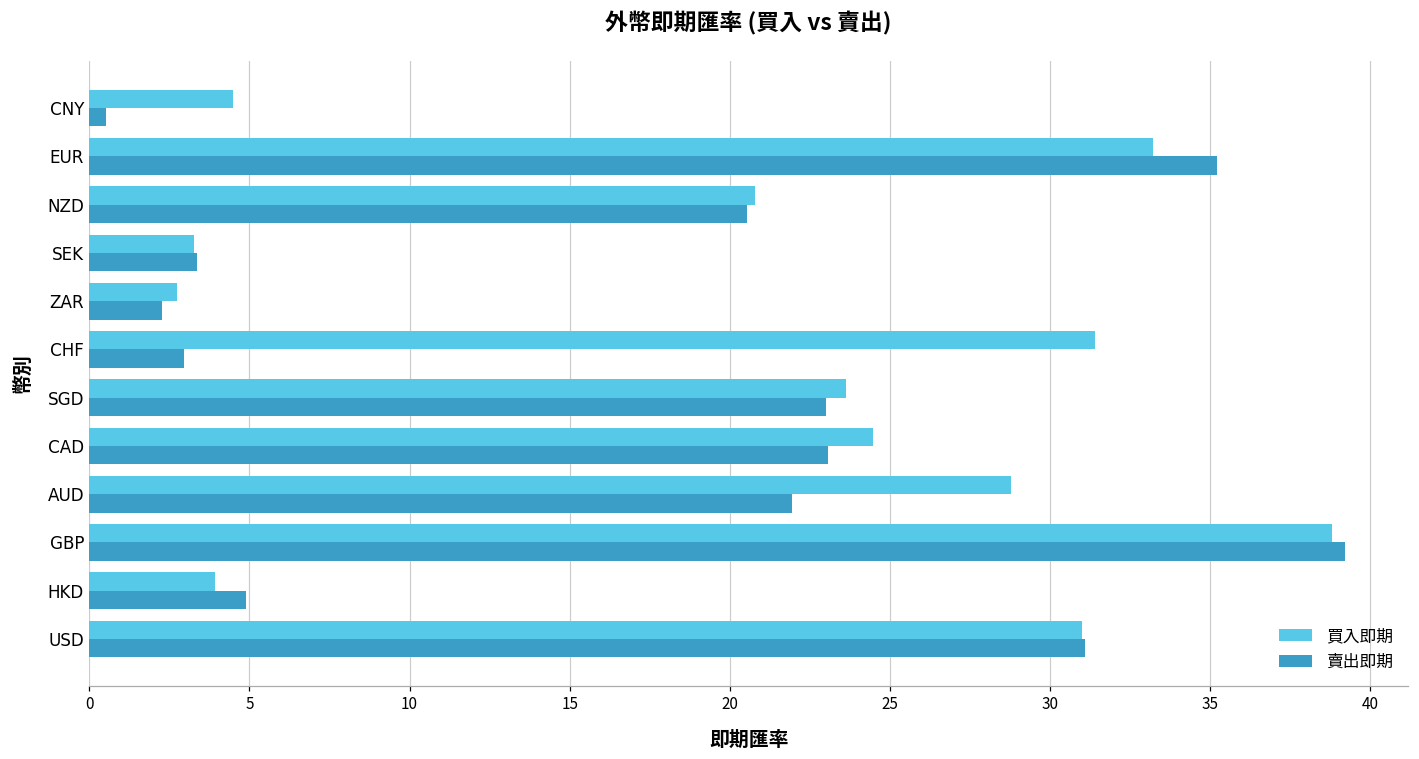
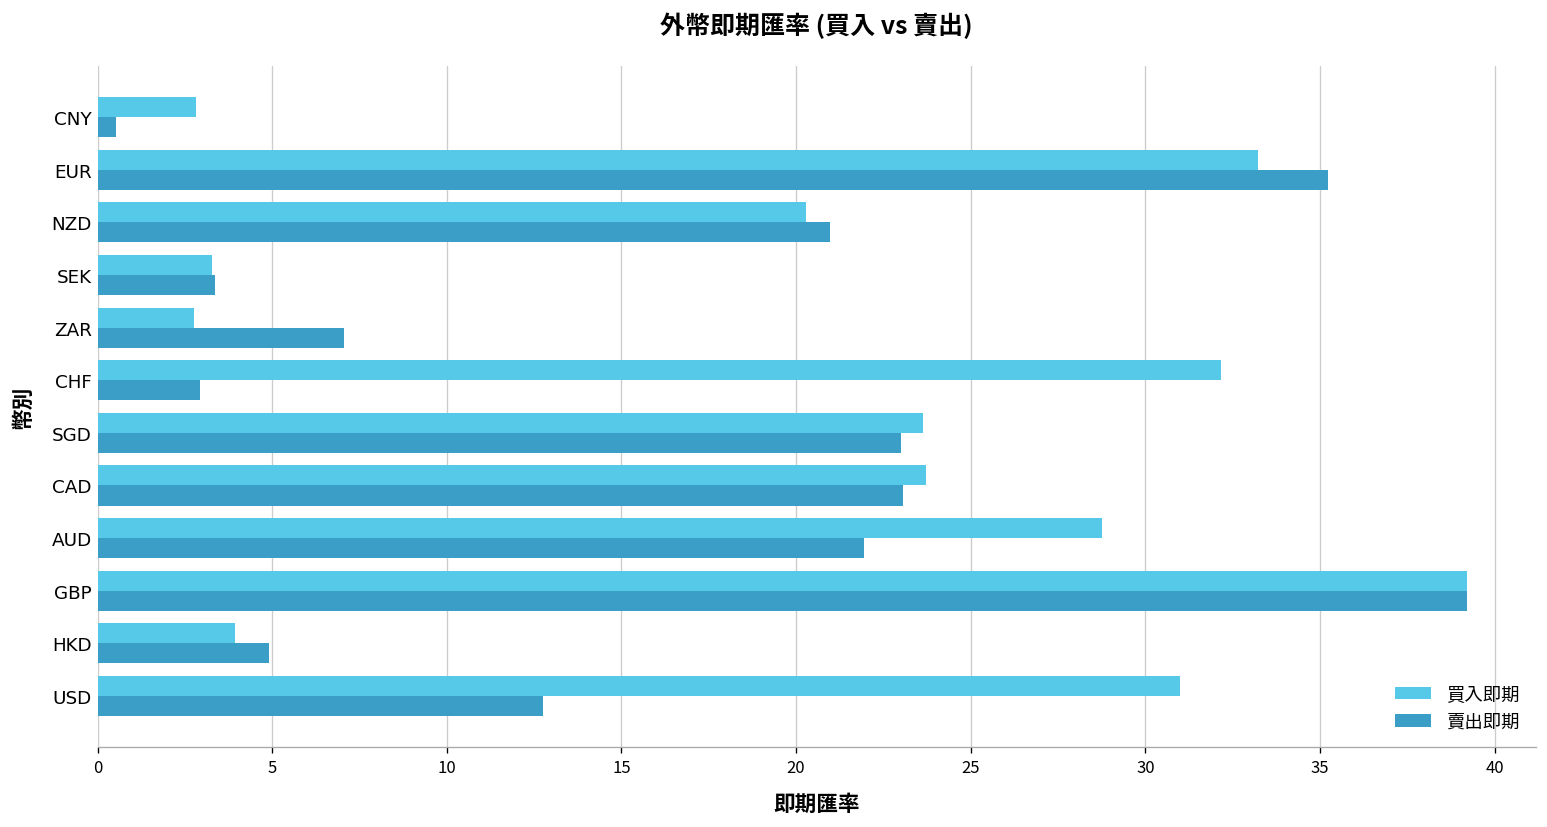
買入即期, CNY: 4.5 -> 2.8
買入即期, NZD: 20.8 -> 20.3
賣出即期, NZD: 20.6 -> 21.0
賣出即期, ZAR: 2.3 -> 7.1
買入即期, CHF: 31.4 -> 32.2
買入即期, CAD: 24.5 -> 23.7
買入即期, GBP: 38.8 -> 39.2
賣出即期, USD: 31.1 -> 12.7
